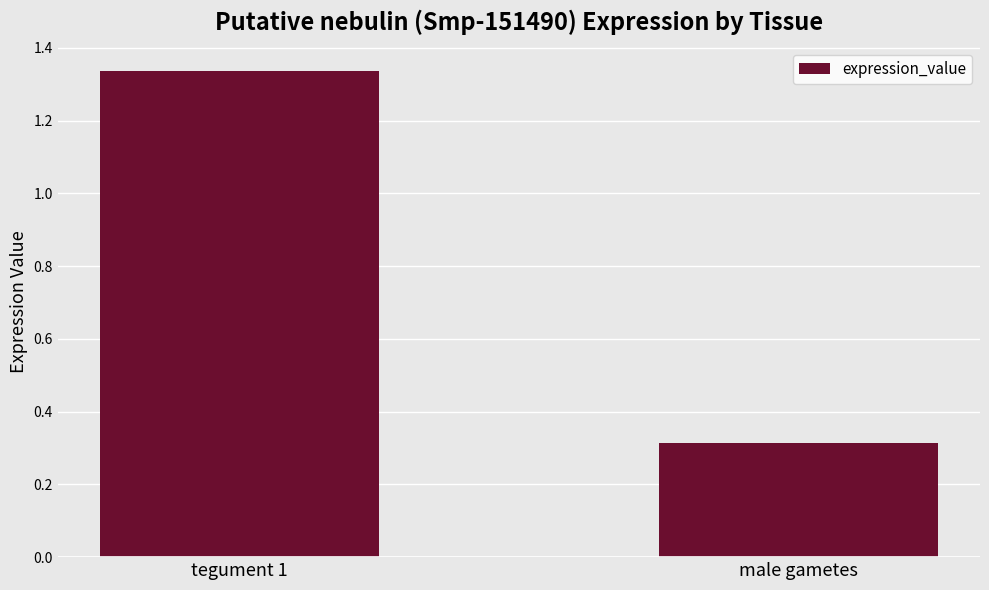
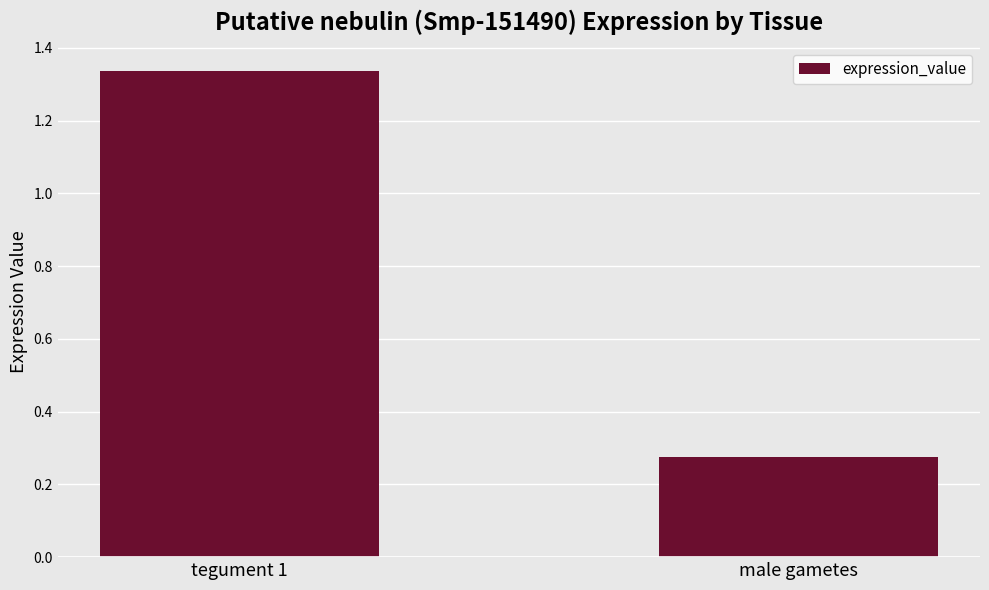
male gametes: 0.31 -> 0.27
